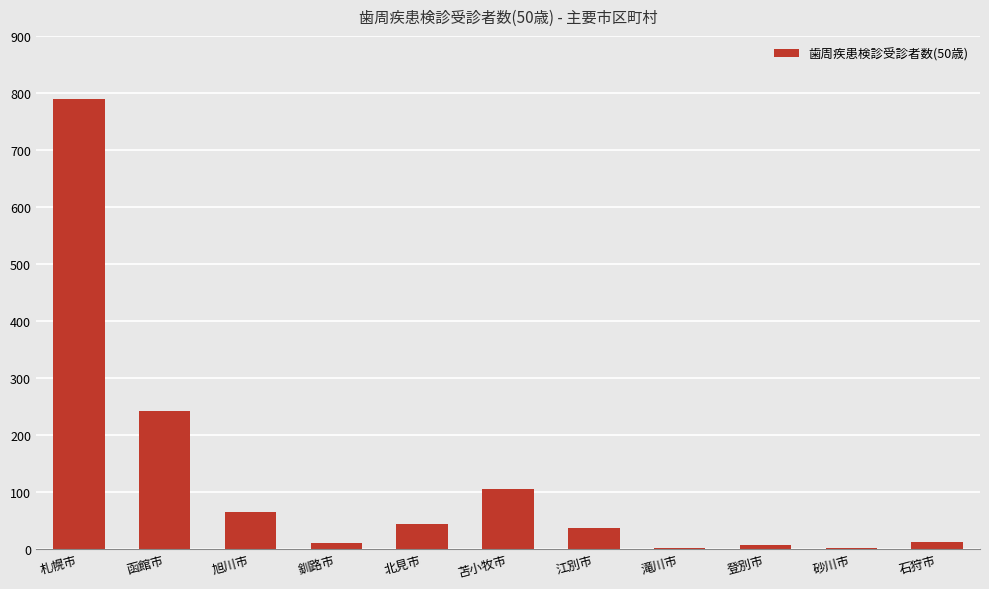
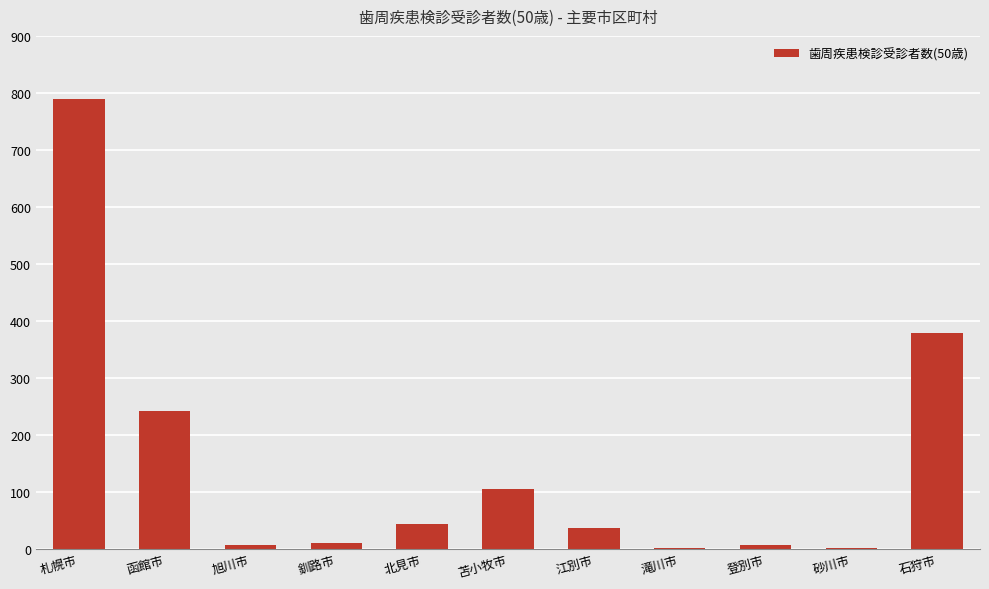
旭川市: 70 -> 10
石狩市: 10 -> 380
